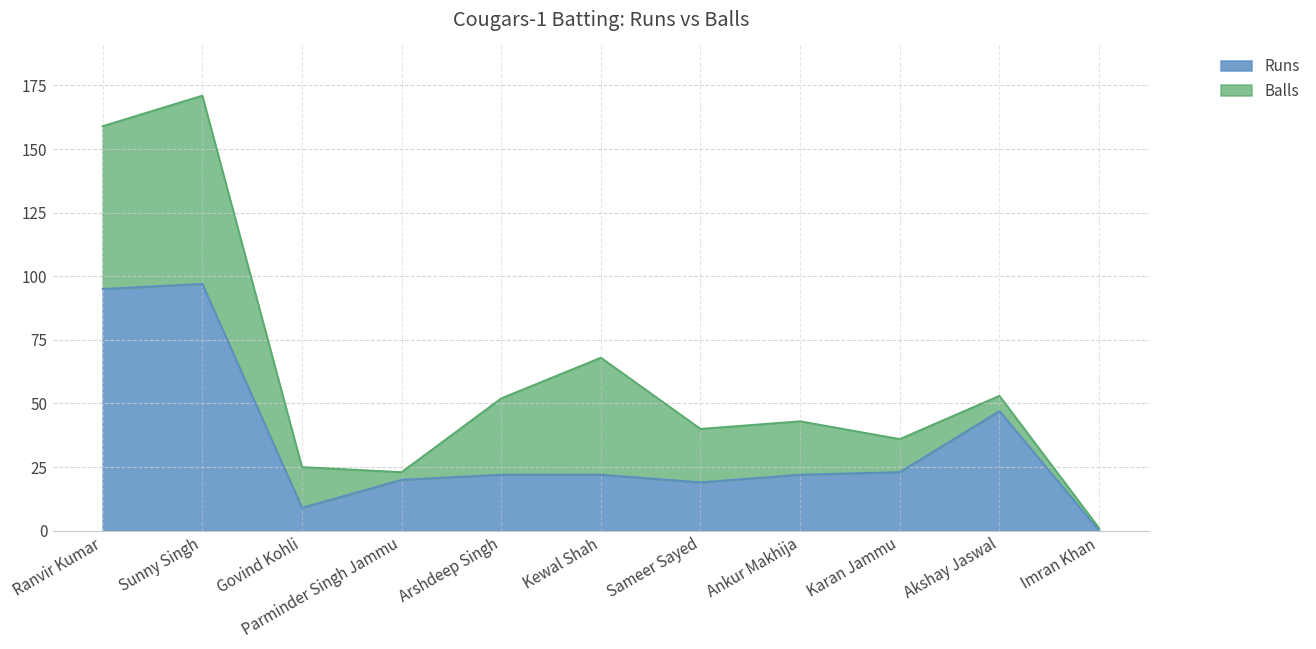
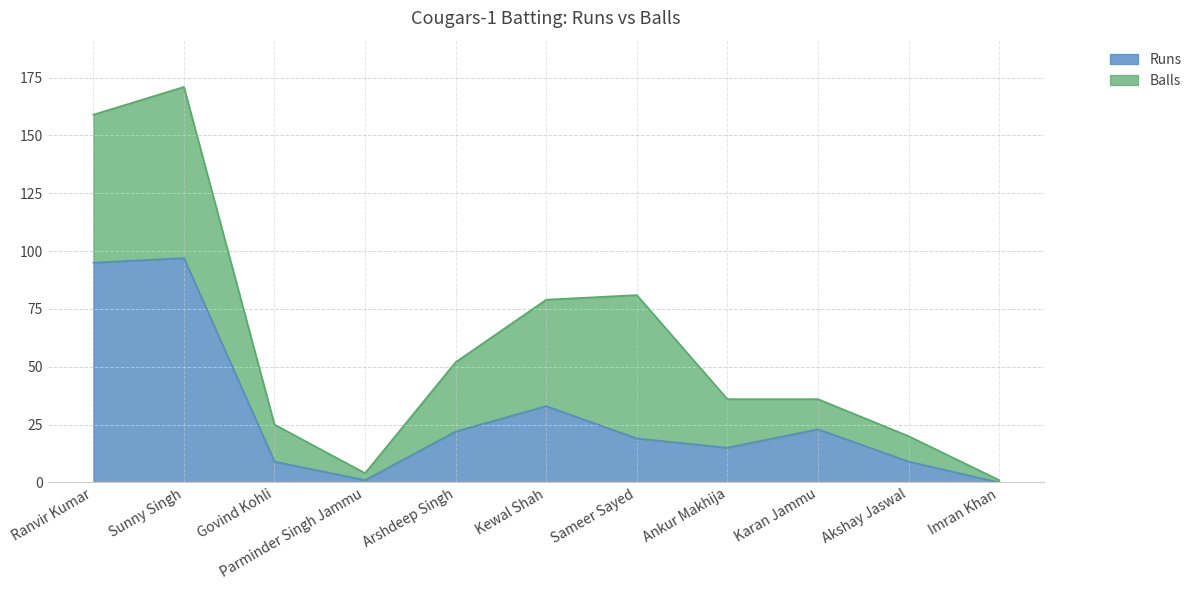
Runs, Parminder Singh Jammu: 20 -> 1
Runs, Kewal Shah: 22 -> 33
Balls, Sameer Sayed: 21 -> 62
Runs, Ankur Makhija: 22 -> 15
Runs, Akshay Jaswal: 47 -> 9
Balls, Akshay Jaswal: 6 -> 11
